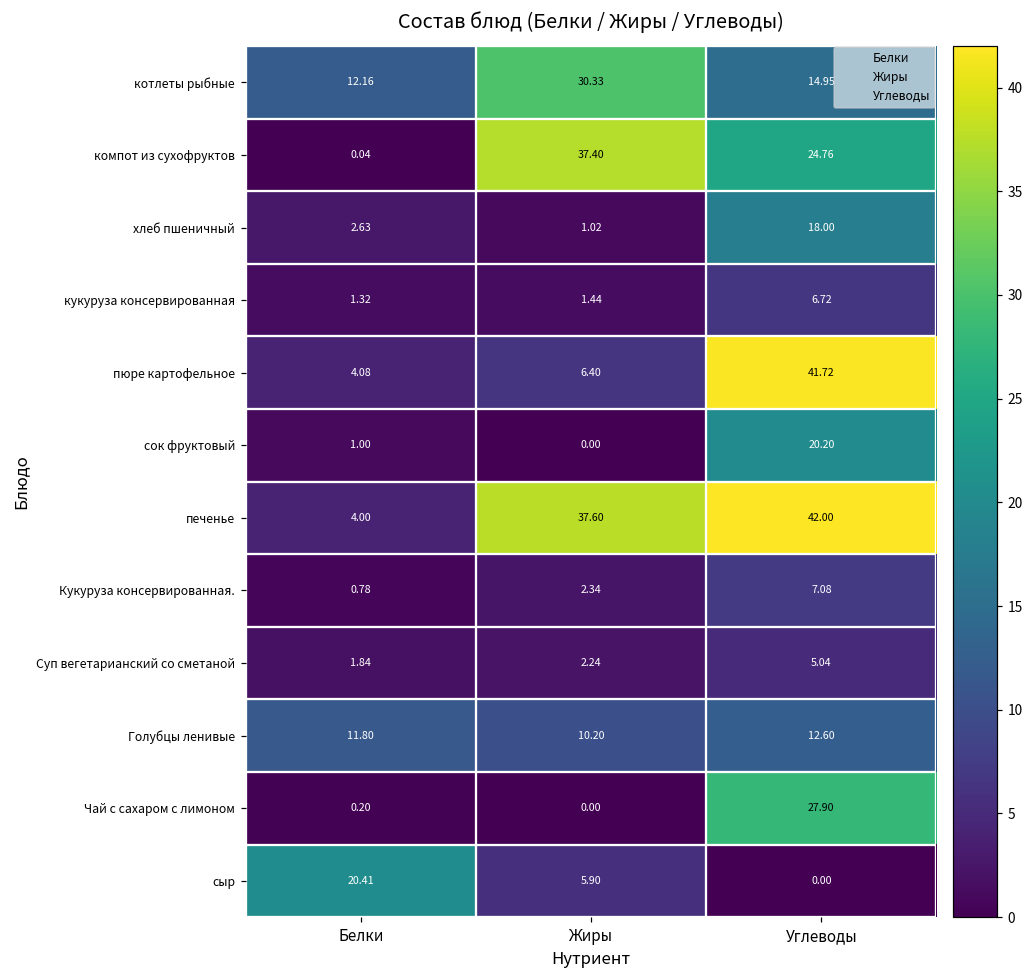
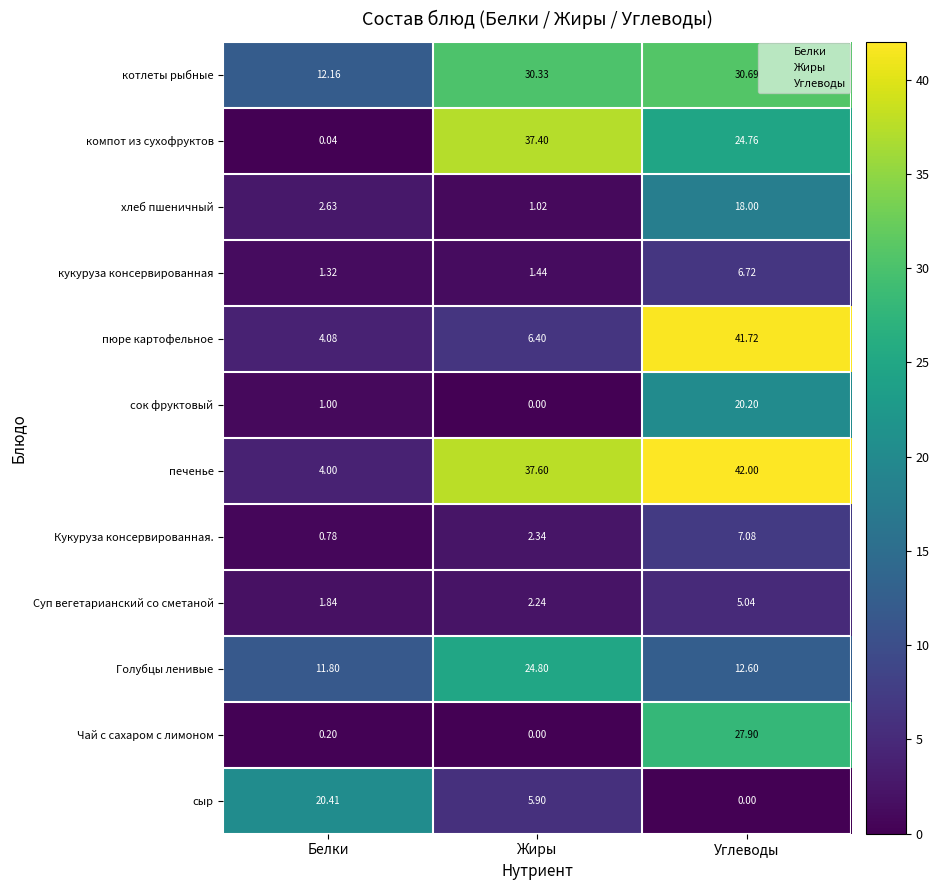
котлеты рыбные, Углеводы: 14.95 -> 30.69
Голубцы ленивые, Жиры: 10.20 -> 24.80
